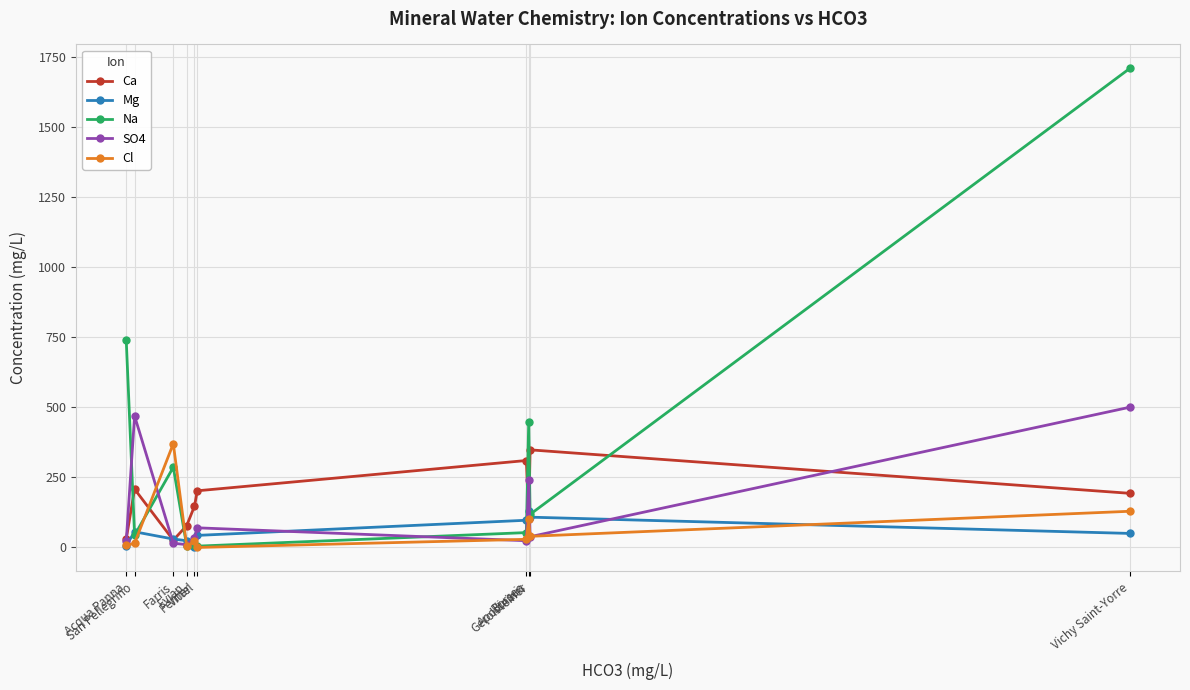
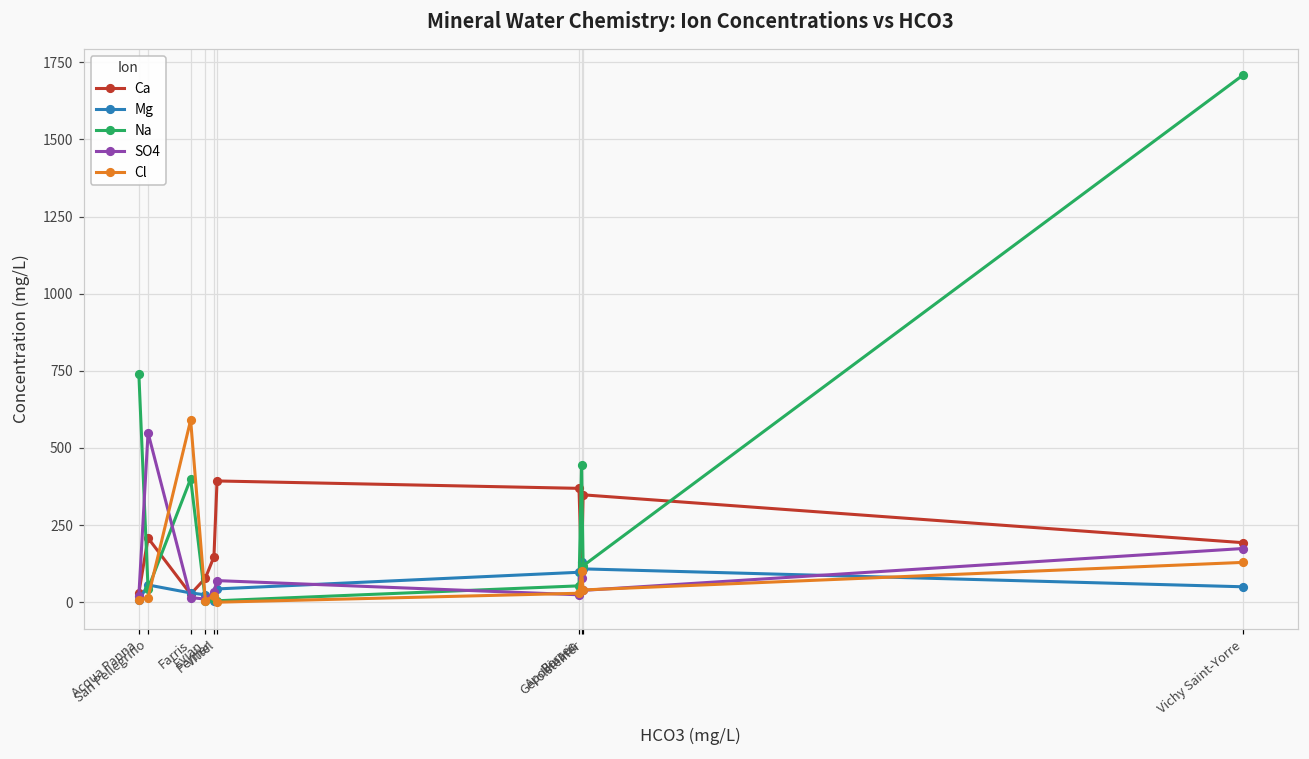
SO4, San Pellegrino: 470 -> 550
Na, Farris: 290 -> 400
Cl, Farris: 370 -> 590
Ca, Vittel: 200 -> 390
Ca, Borsec: 310 -> 370
SO4, Apollinaris: 240 -> 80
SO4, Vichy Saint-Yorre: 500 -> 170
